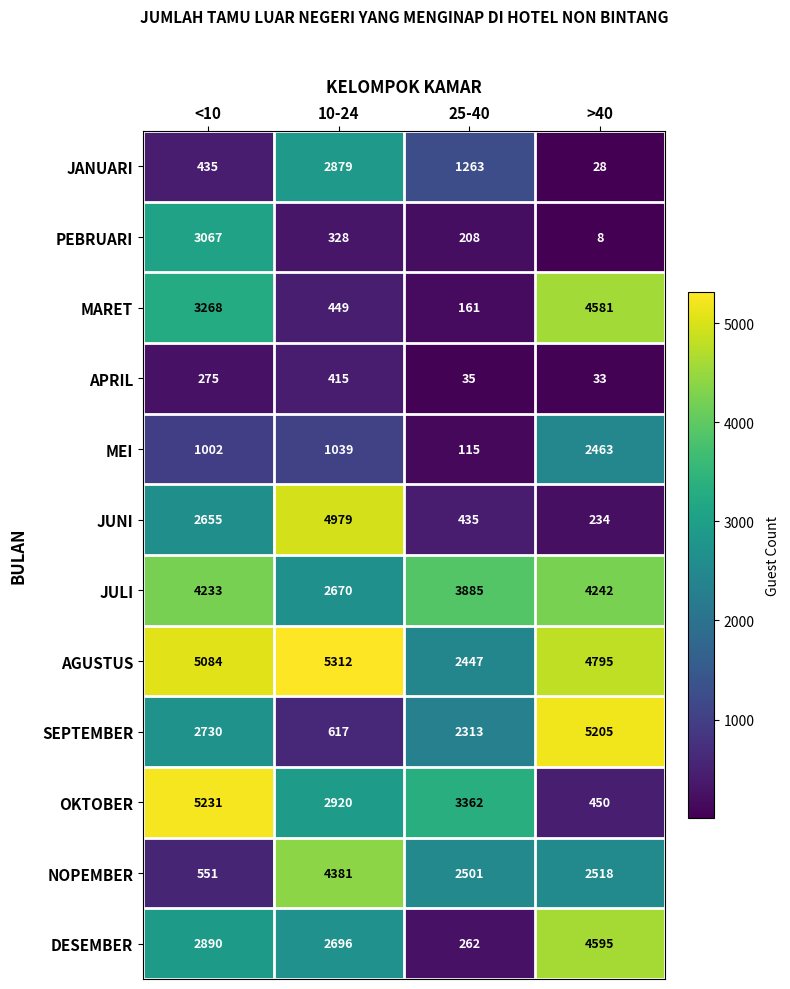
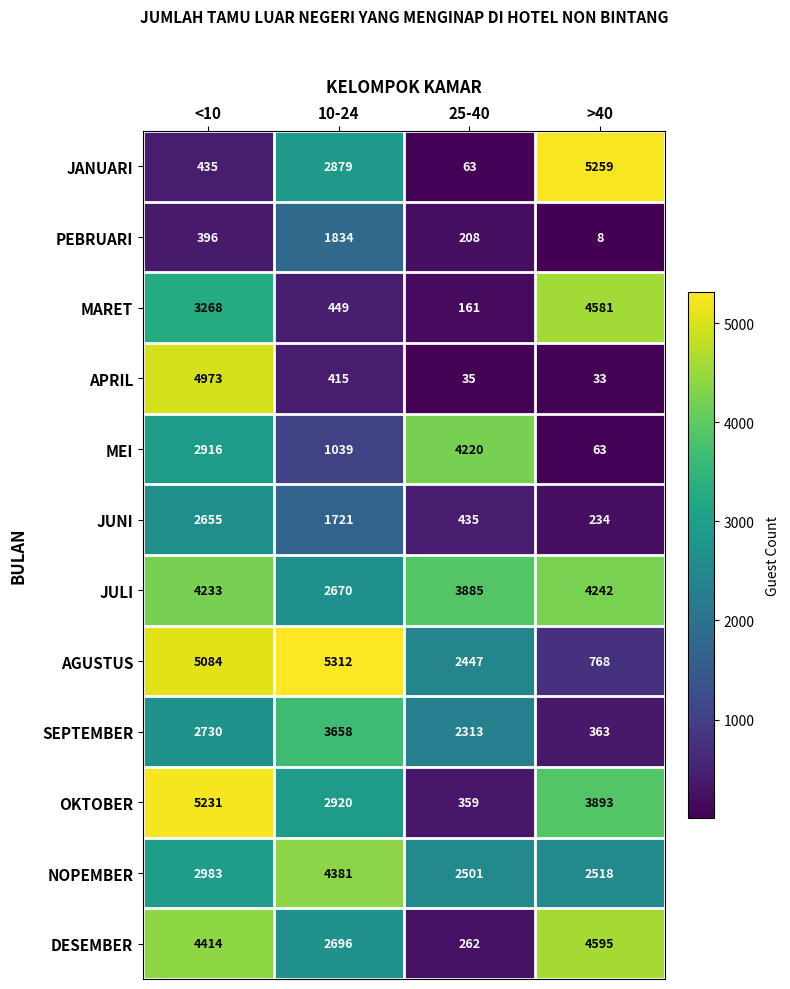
JANUARI, 25-40: 1263 -> 63
JANUARI, >40: 28 -> 5259
PEBRUARI, <10: 3067 -> 396
PEBRUARI, 10-24: 328 -> 1834
APRIL, <10: 275 -> 4973
MEI, <10: 1002 -> 2916
MEI, 25-40: 115 -> 4220
MEI, >40: 2463 -> 63
JUNI, 10-24: 4979 -> 1721
AGUSTUS, >40: 4795 -> 768
SEPTEMBER, 10-24: 617 -> 3658
SEPTEMBER, >40: 5205 -> 363
OKTOBER, 25-40: 3362 -> 359
OKTOBER, >40: 450 -> 3893
NOPEMBER, <10: 551 -> 2983
DESEMBER, <10: 2890 -> 4414
